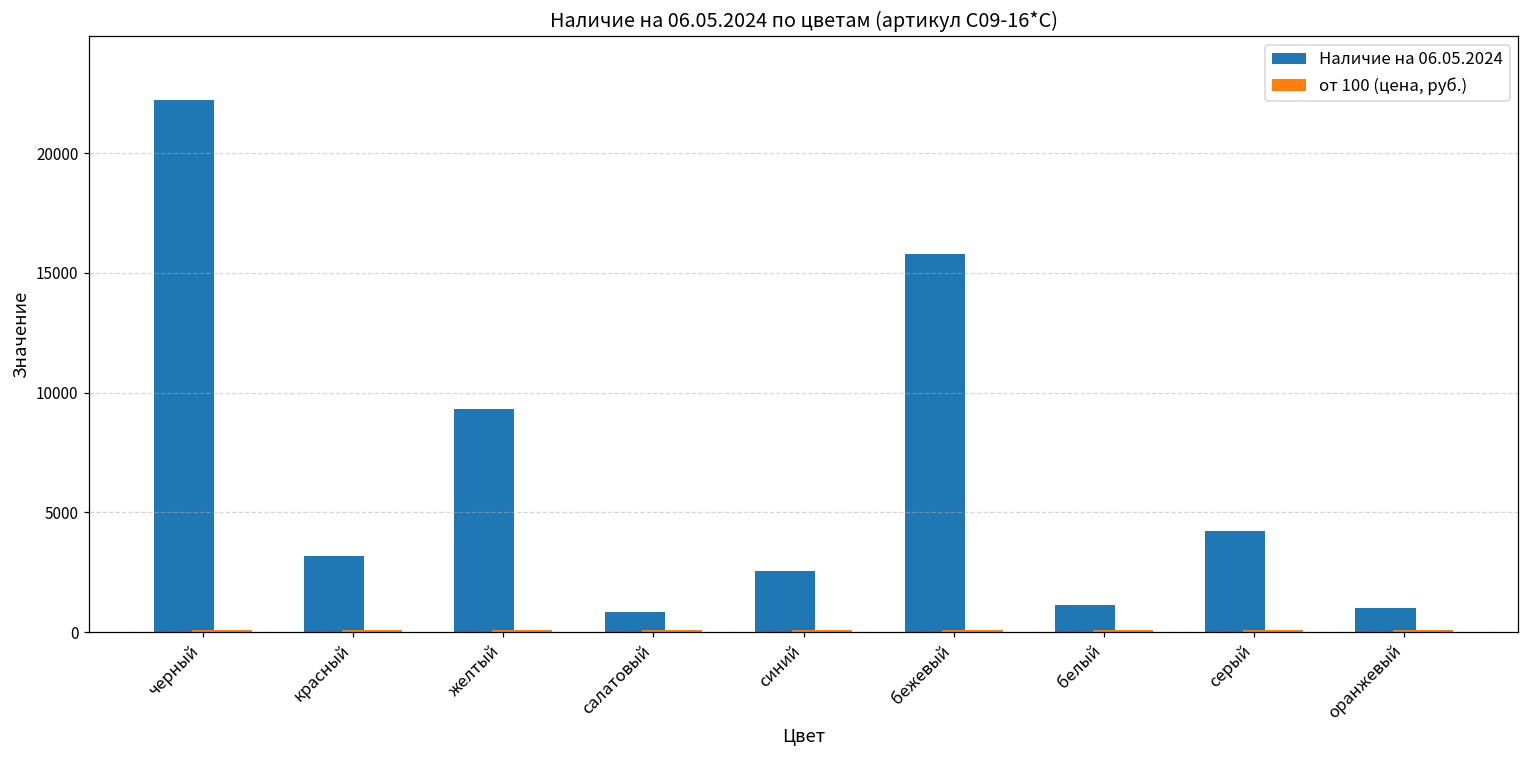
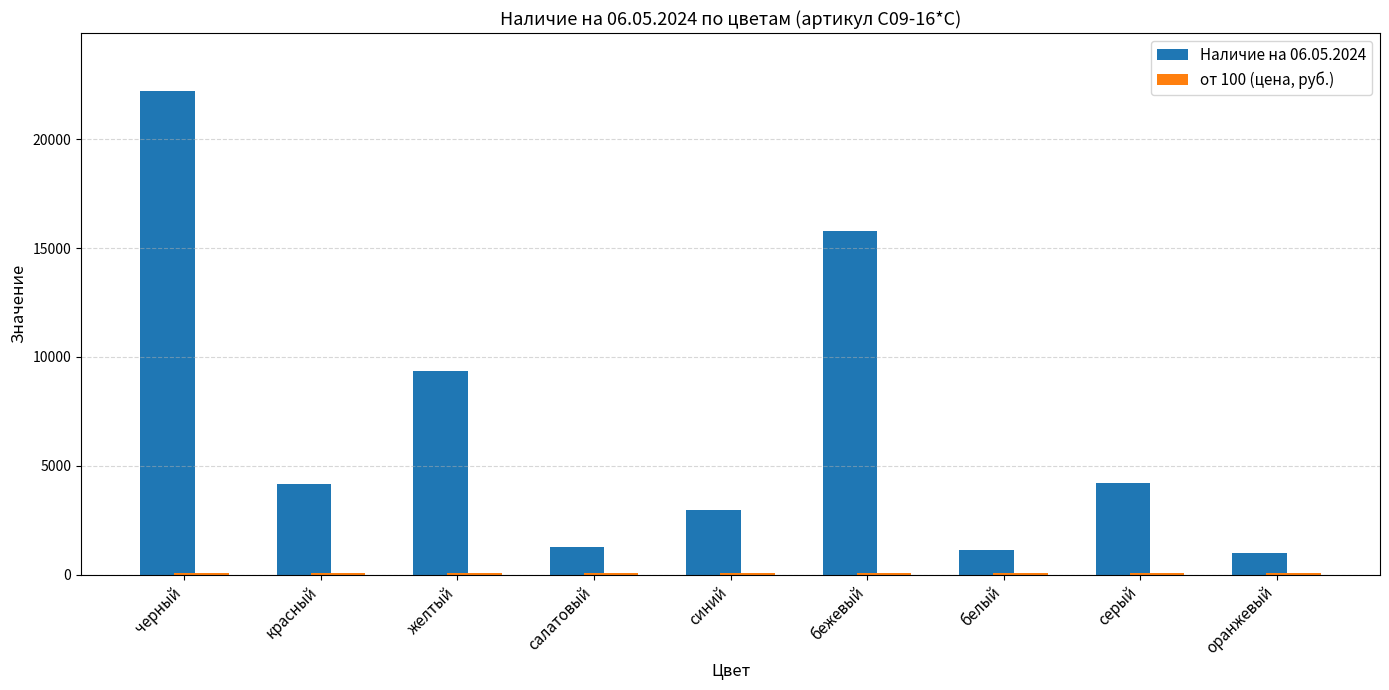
Наличие на 06.05.2024, красный: 3200 -> 4100
Наличие на 06.05.2024, салатовый: 900 -> 1300
Наличие на 06.05.2024, синий: 2500 -> 2900
